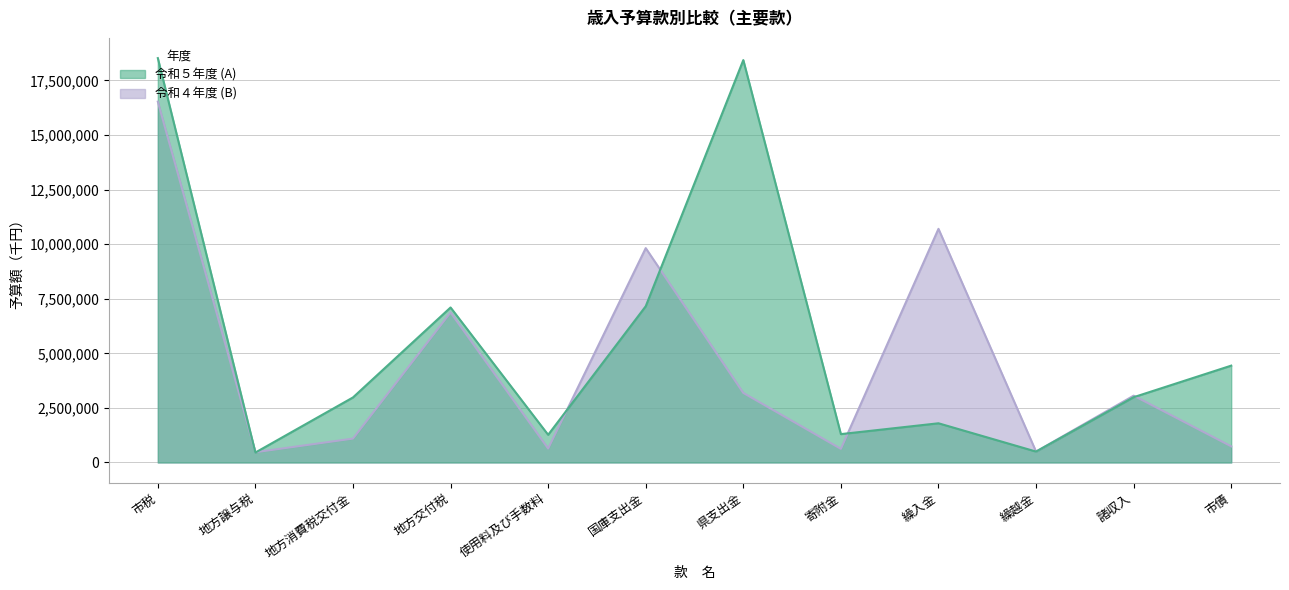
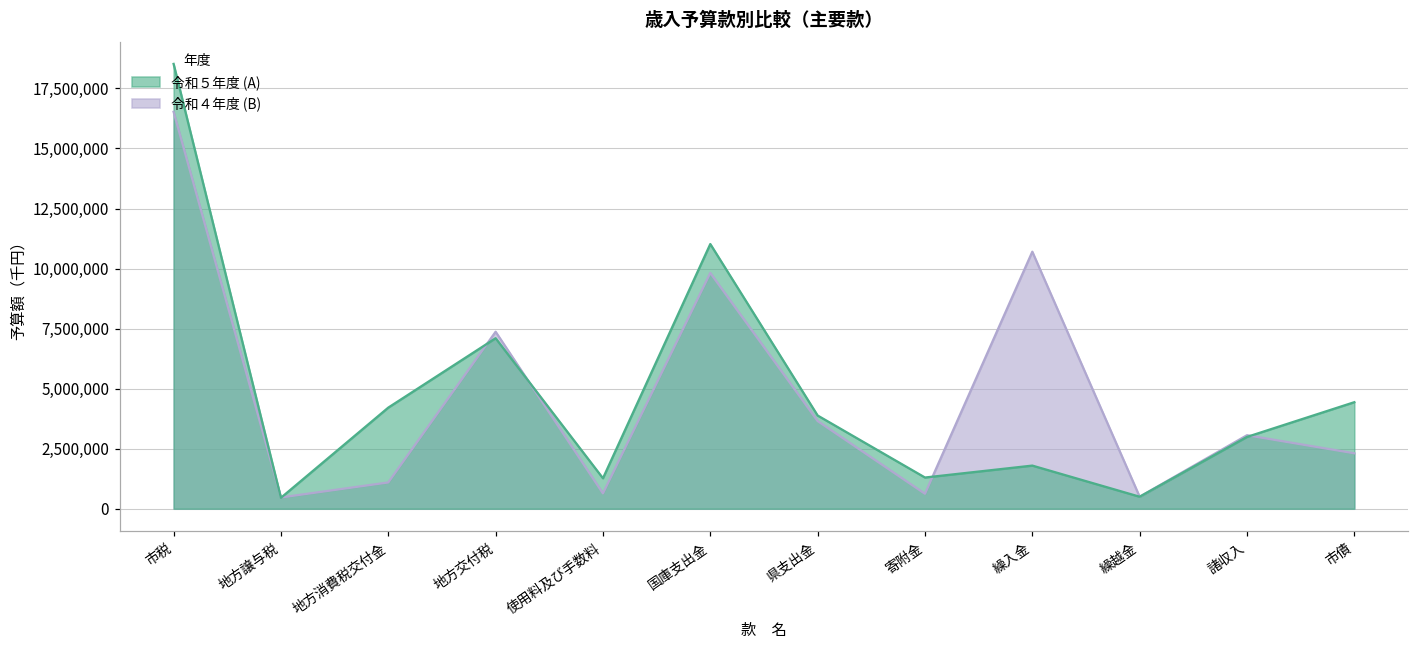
令和５年度 (A), 地方消費税交付金: 3,000,000 -> 4,200,000
令和４年度 (B), 地方交付税: 6,900,000 -> 7,400,000
令和５年度 (A), 国庫支出金: 7,200,000 -> 11,000,000
令和４年度 (B), 県支出金: 3,200,000 -> 3,700,000
令和５年度 (A), 県支出金: 18,400,000 -> 3,900,000
令和４年度 (B), 市債: 700,000 -> 2,300,000
